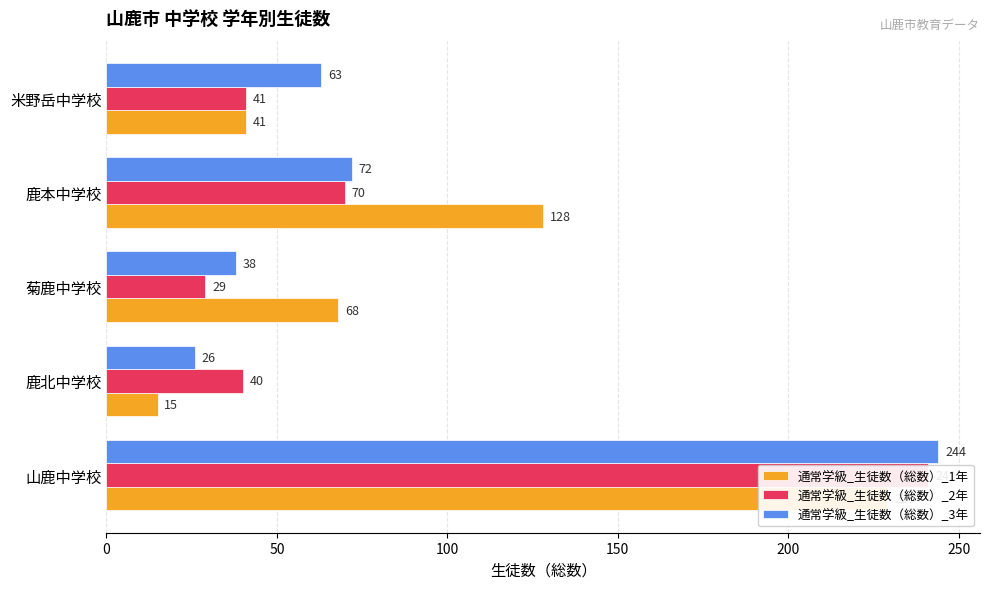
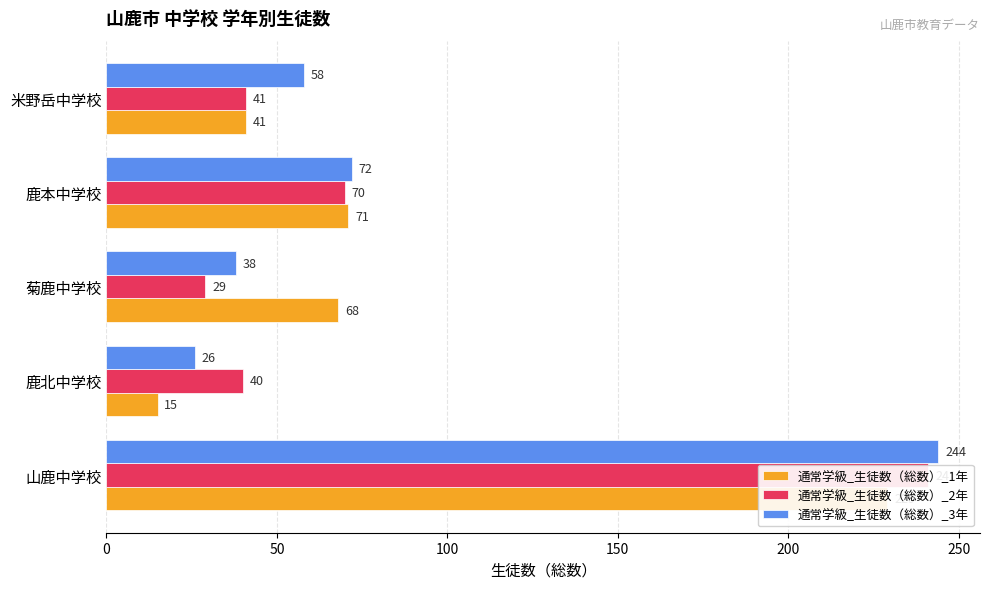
通常学級_生徒数（総数）_3年, 米野岳中学校: 63 -> 58
通常学級_生徒数（総数）_1年, 鹿本中学校: 128 -> 71
